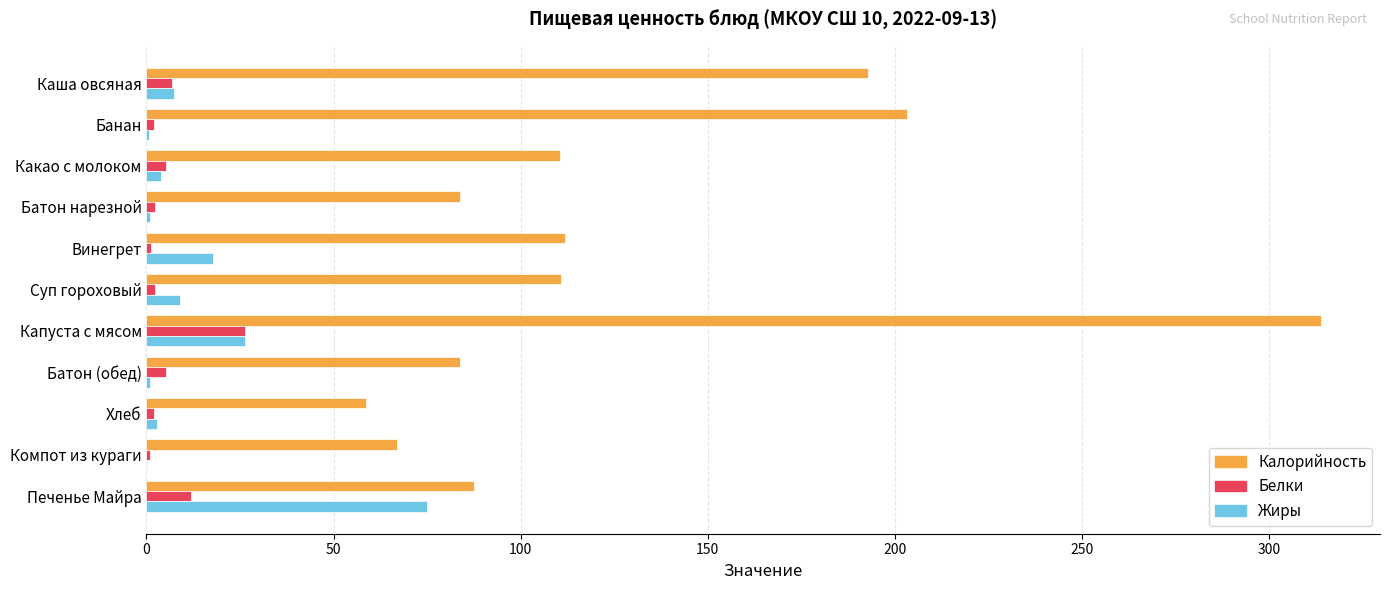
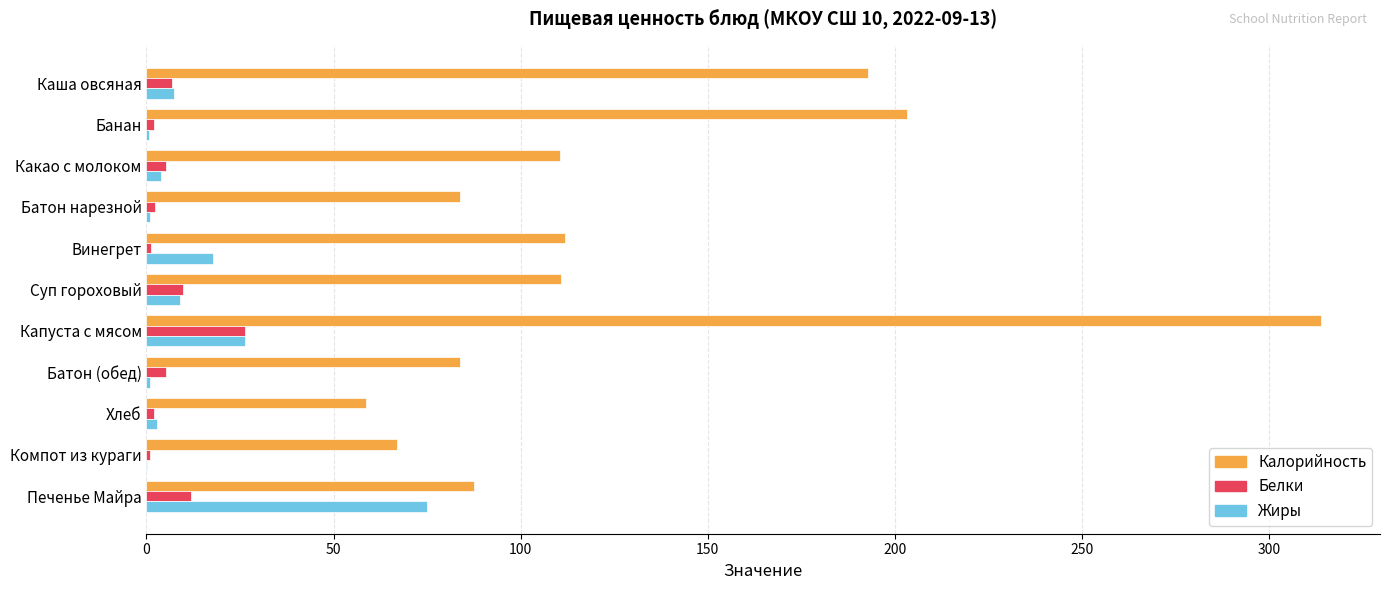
Белки, Суп гороховый: 2 -> 10
